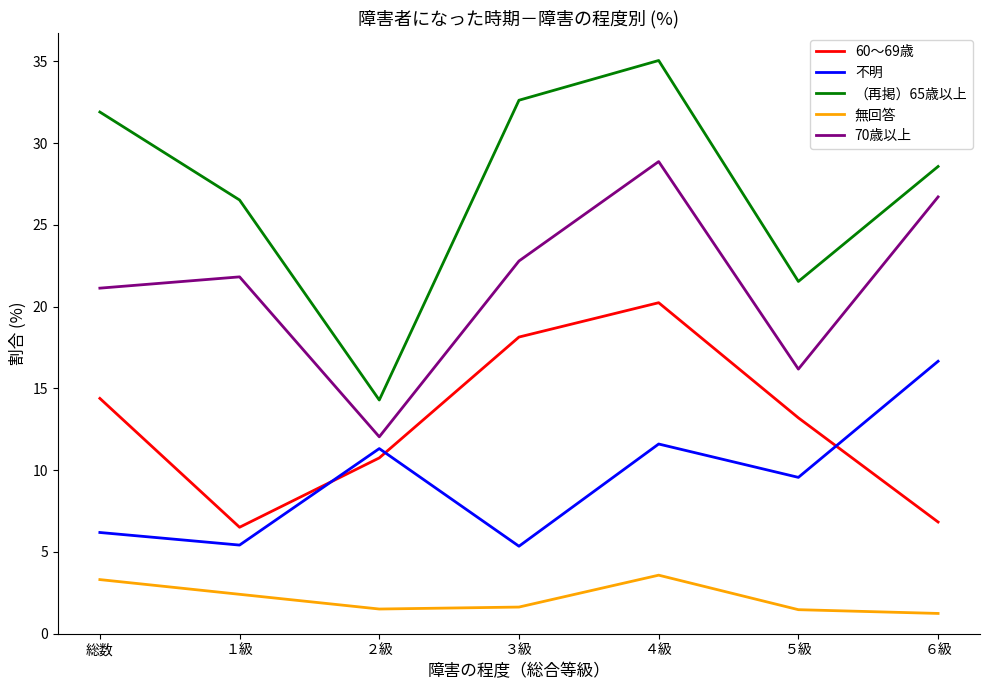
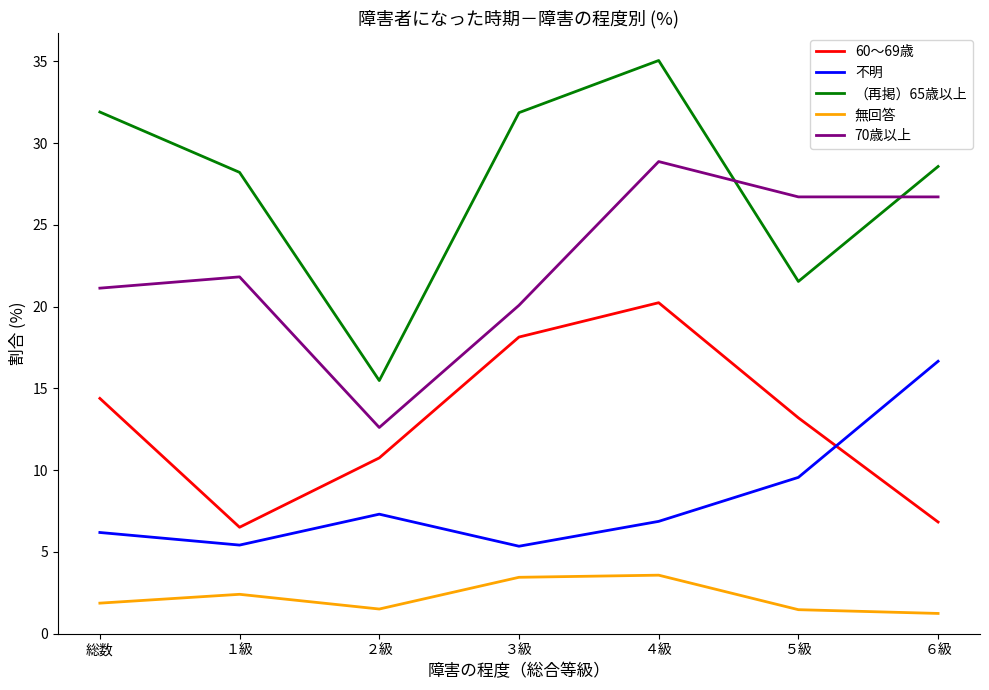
無回答, 総数: 3.3 -> 1.9
（再掲）65歳以上, １級: 26.5 -> 28.2
不明, ２級: 11.3 -> 7.3
（再掲）65歳以上, ２級: 14.3 -> 15.5
70歳以上, ２級: 12.0 -> 12.6
（再掲）65歳以上, ３級: 32.6 -> 31.9
無回答, ３級: 1.6 -> 3.5
70歳以上, ３級: 22.8 -> 20.1
不明, ４級: 11.6 -> 6.9
70歳以上, ５級: 16.2 -> 26.7
